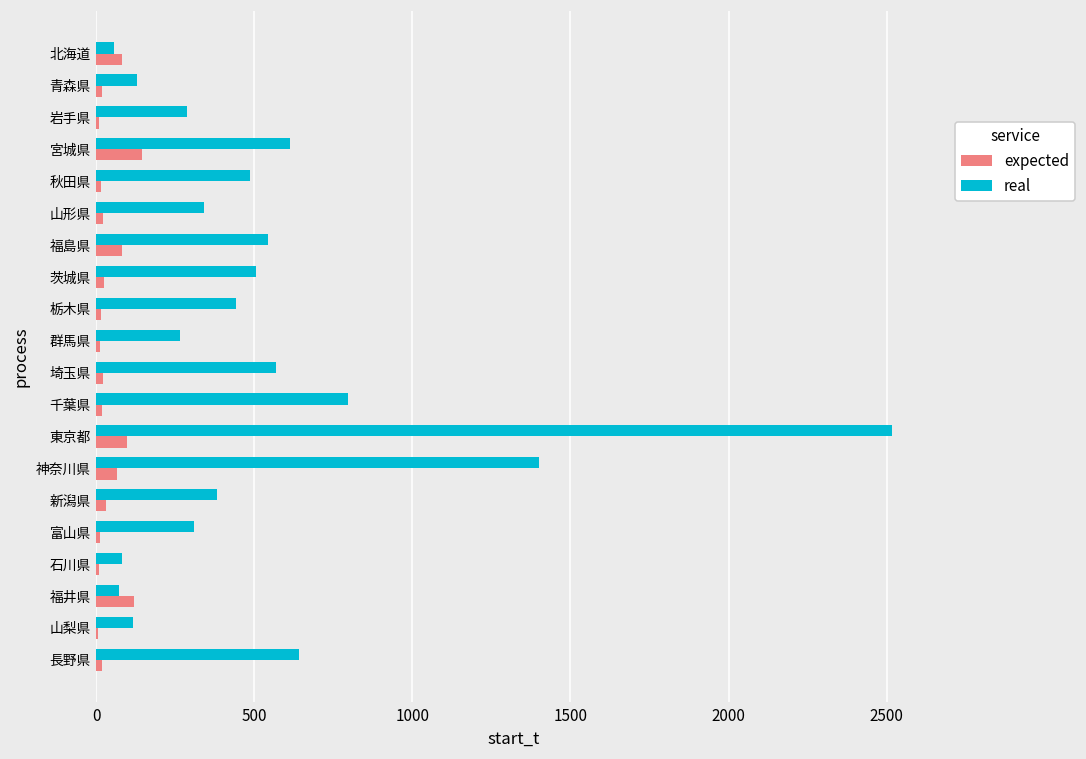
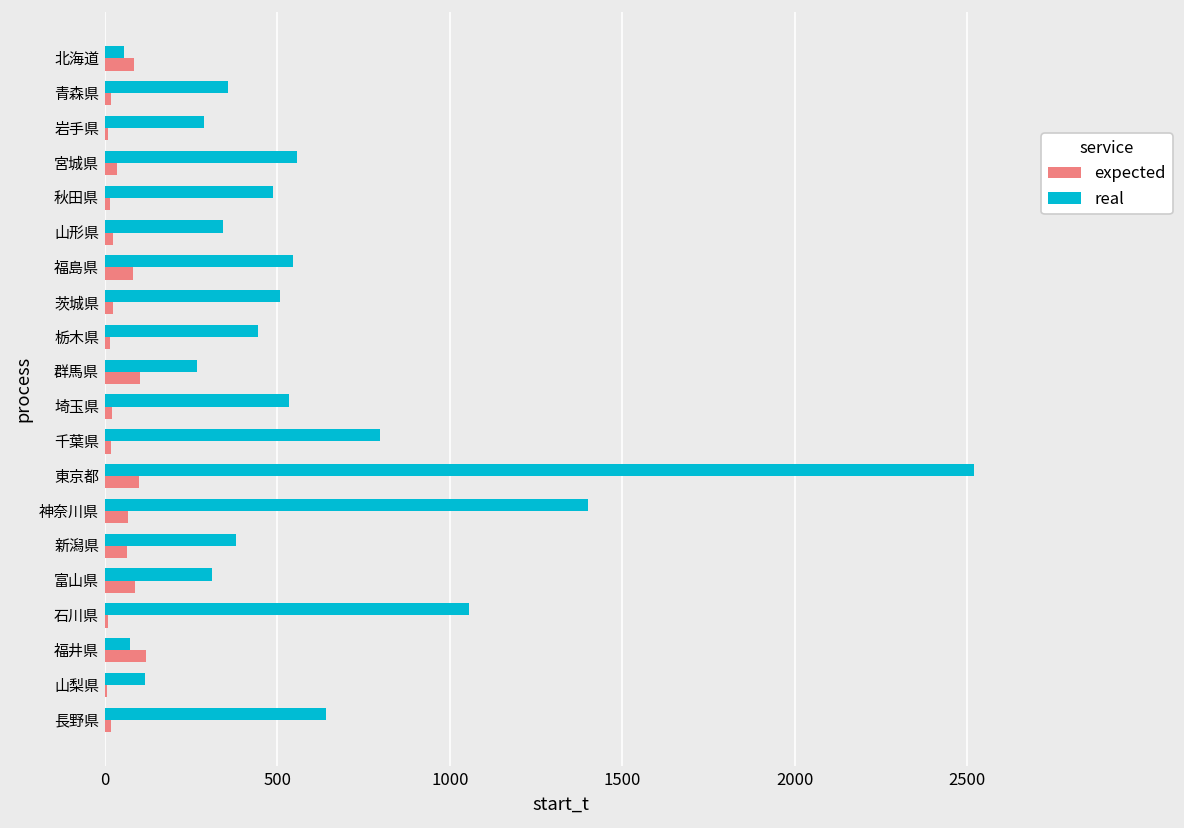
real, 青森県: 130 -> 360
real, 宮城県: 610 -> 560
expected, 宮城県: 150 -> 40
expected, 群馬県: 10 -> 100
real, 埼玉県: 570 -> 530
expected, 新潟県: 30 -> 70
expected, 富山県: 10 -> 90
real, 石川県: 80 -> 1060
